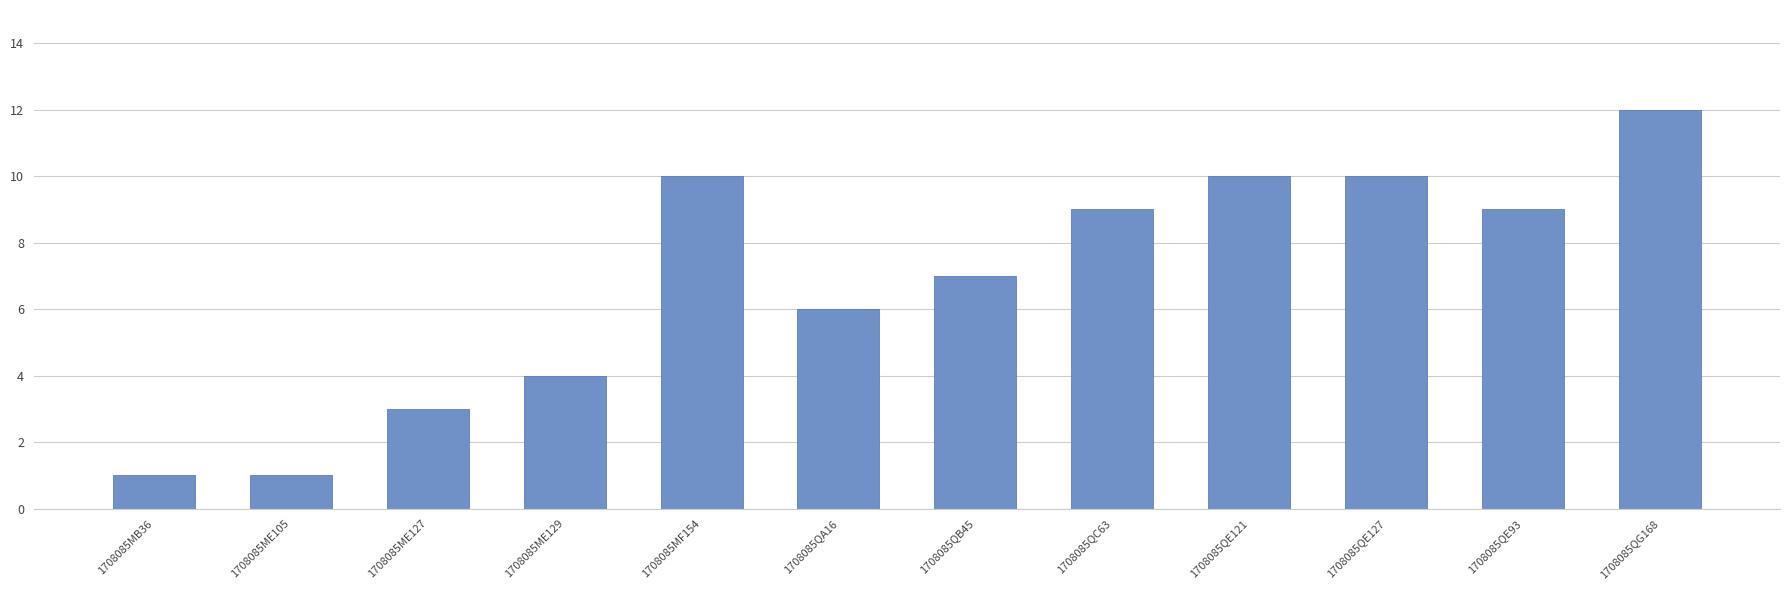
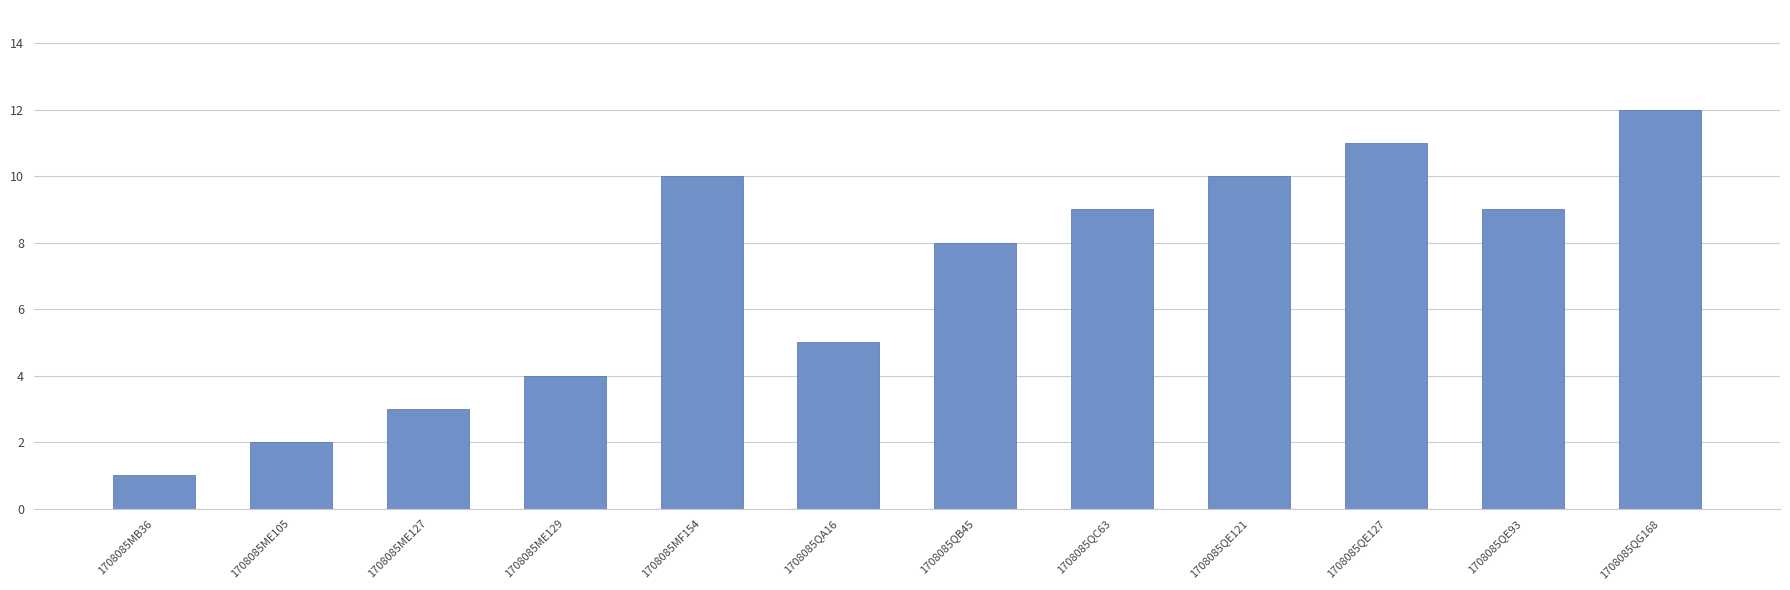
1708085ME105: 1 -> 2
1708085QA16: 6 -> 5
1708085QB45: 7 -> 8
1708085QE127: 10 -> 11
